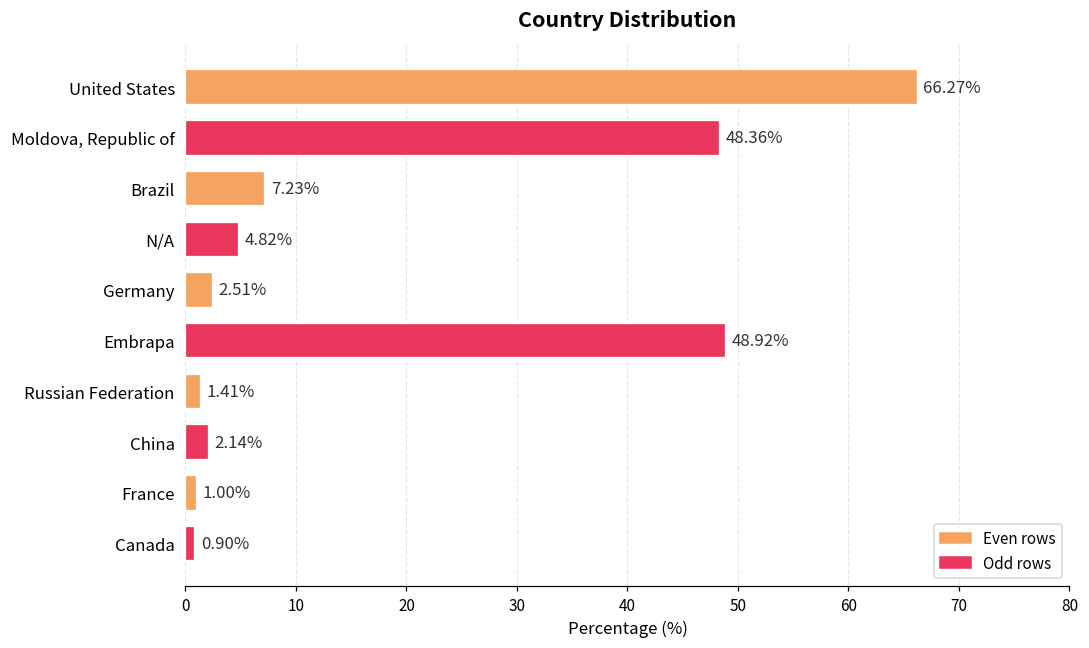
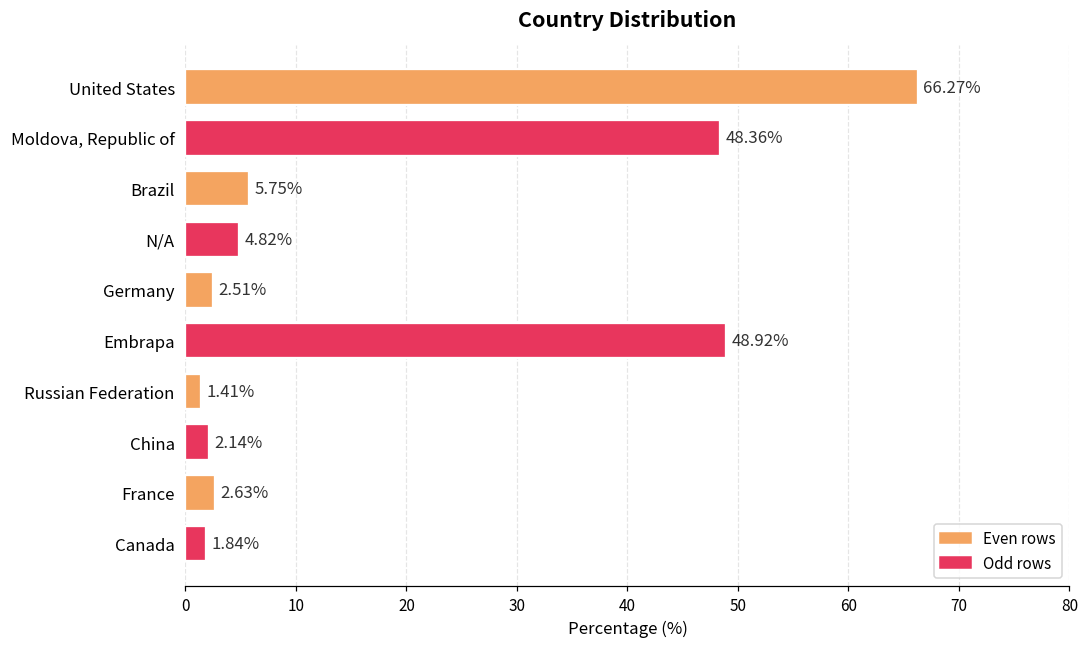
Brazil: 7.23% -> 5.75%
France: 1.00% -> 2.63%
Canada: 0.90% -> 1.84%
